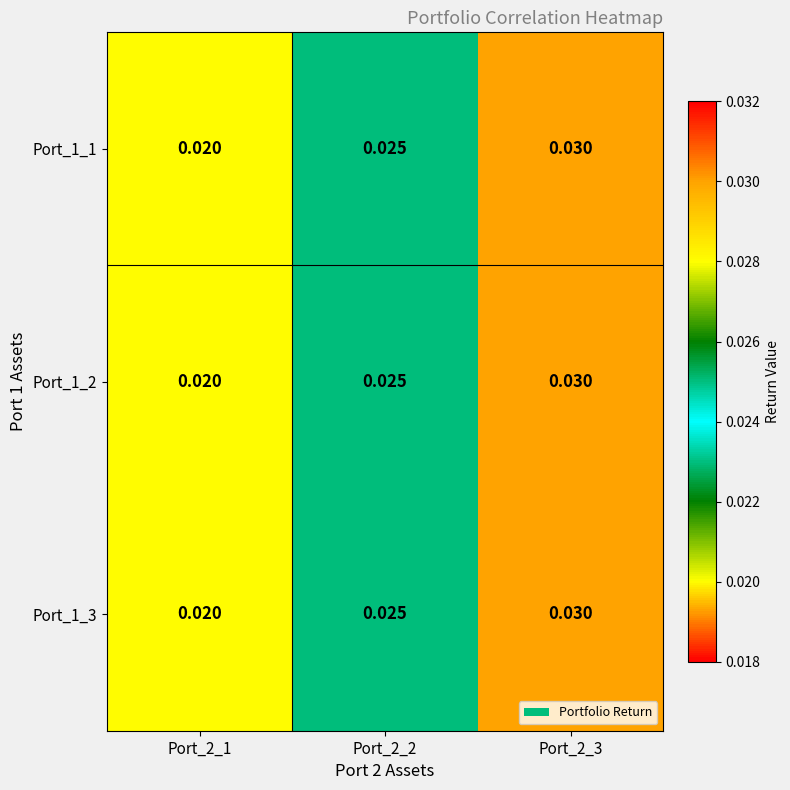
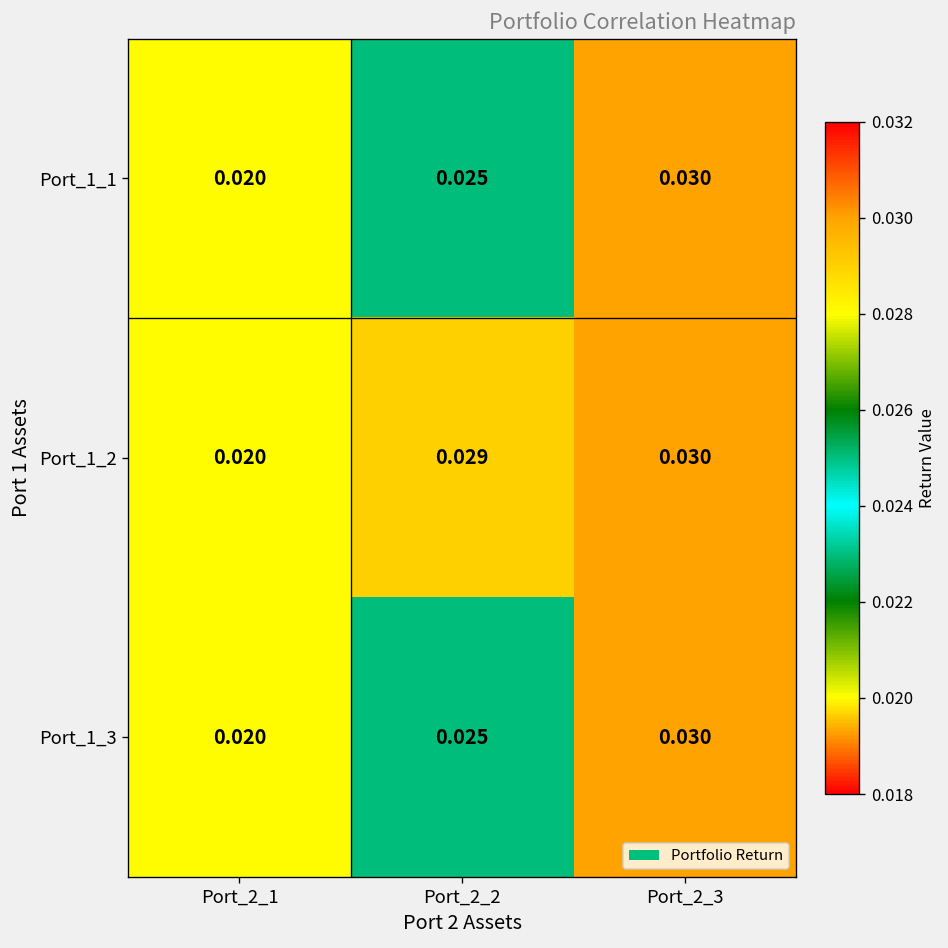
Port_1_2, Port_2_2: 0.025 -> 0.029
